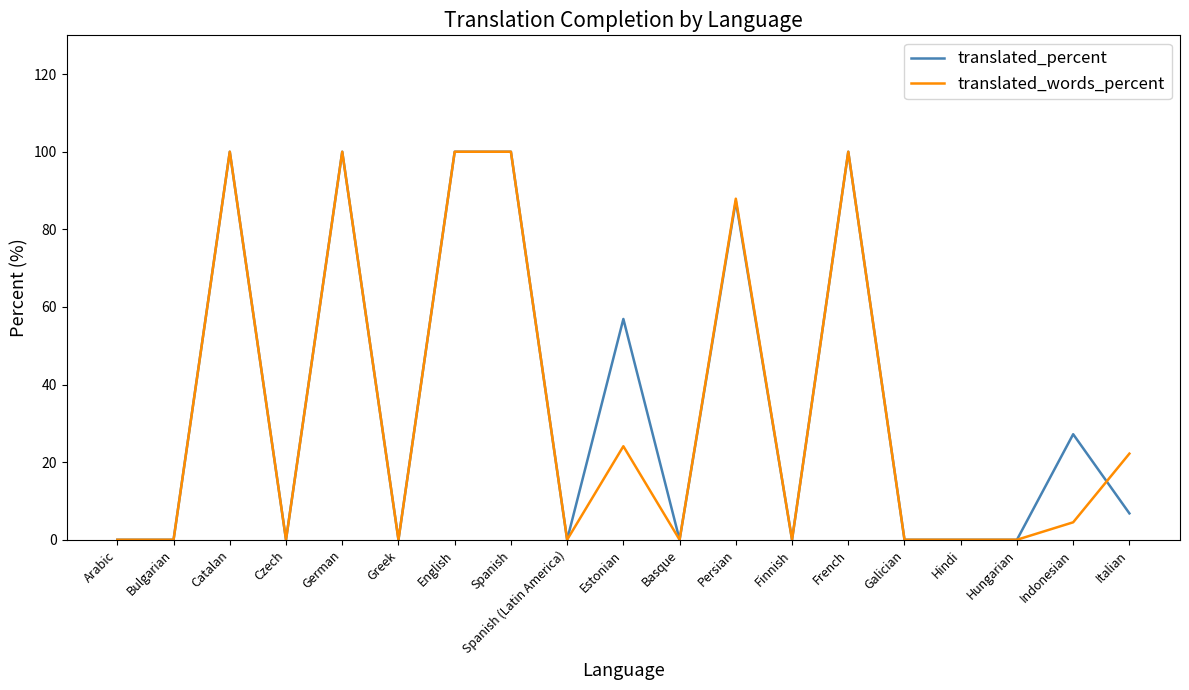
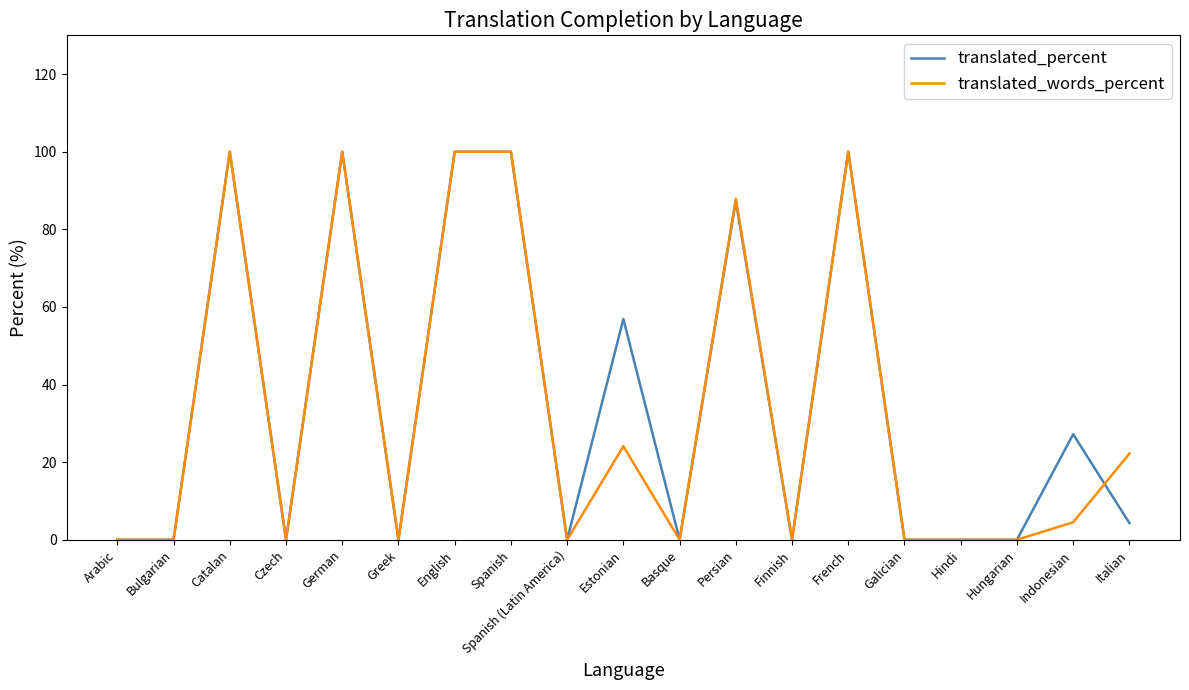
translated_percent, Italian: 7 -> 4
